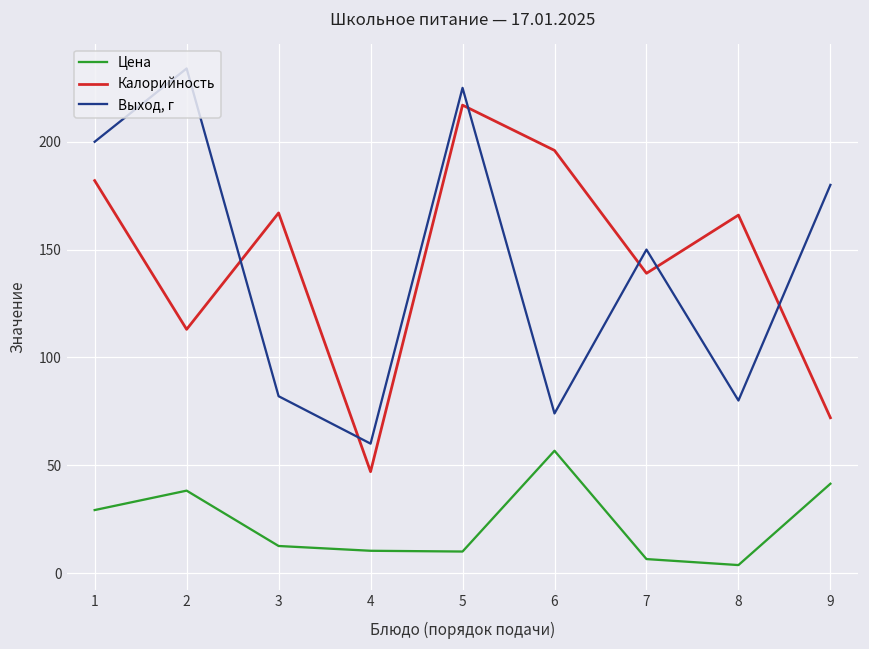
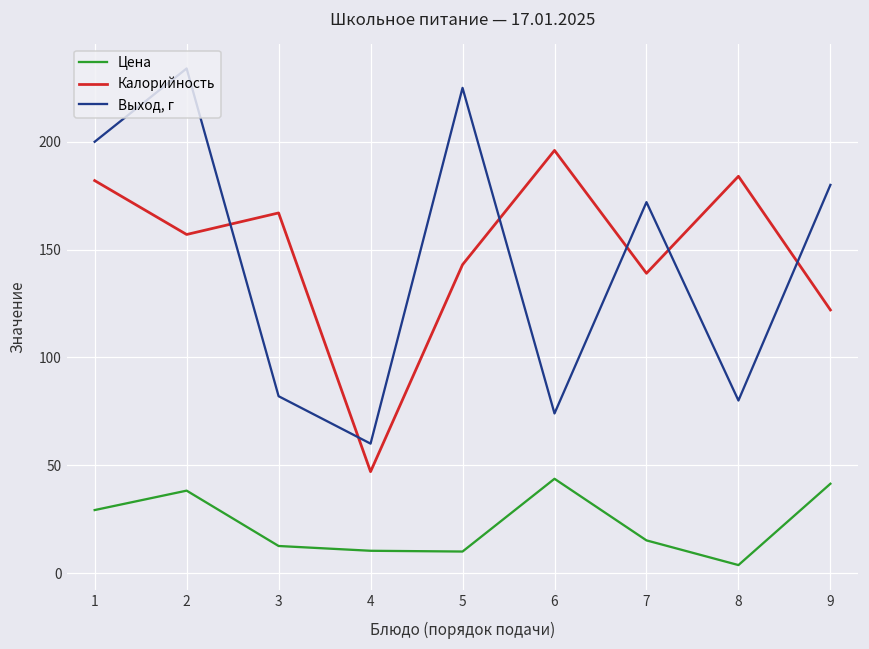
Калорийность, 2: 113 -> 157
Калорийность, 5: 217 -> 143
Цена, 6: 57 -> 44
Цена, 7: 6 -> 15
Выход, г, 7: 150 -> 172
Калорийность, 8: 166 -> 184
Калорийность, 9: 72 -> 122
